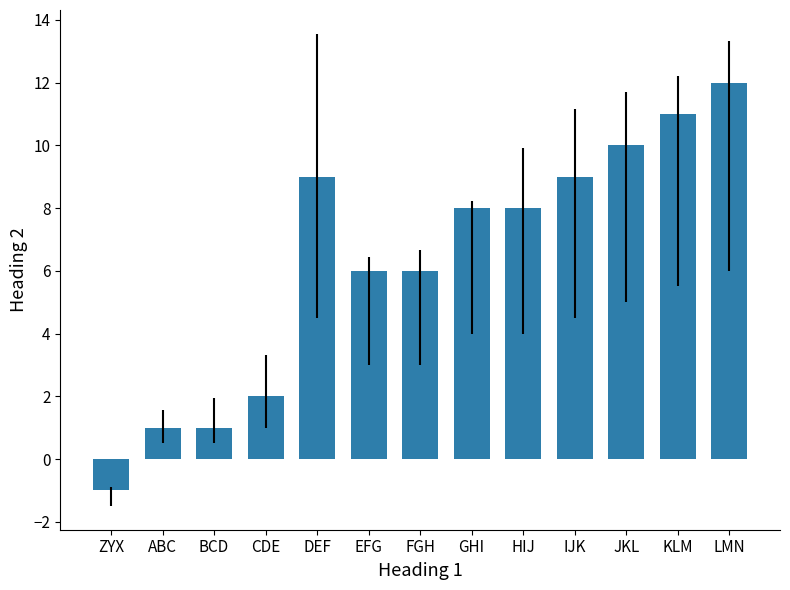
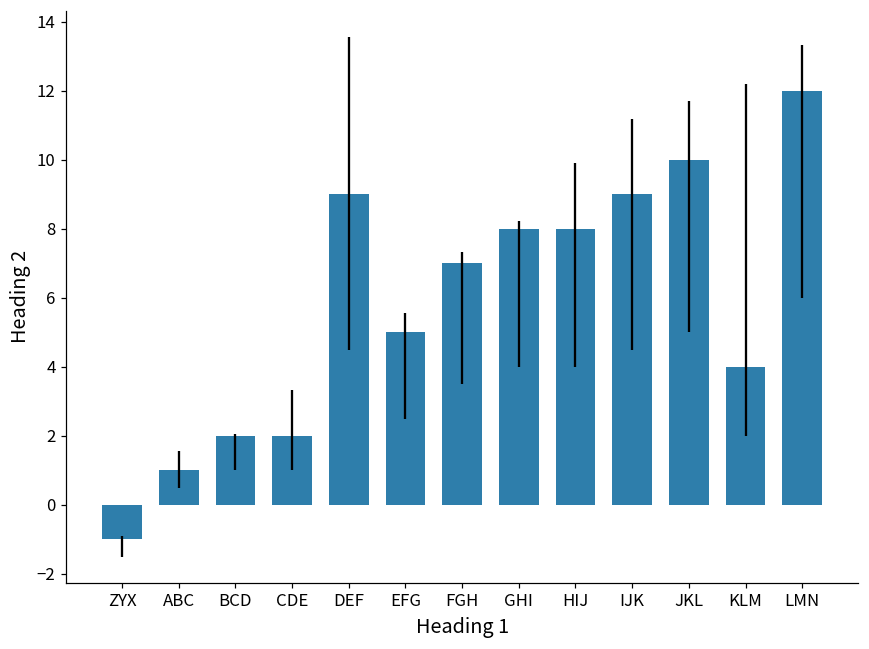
BCD: 1 -> 2
EFG: 6 -> 5
FGH: 6 -> 7
KLM: 11 -> 4
